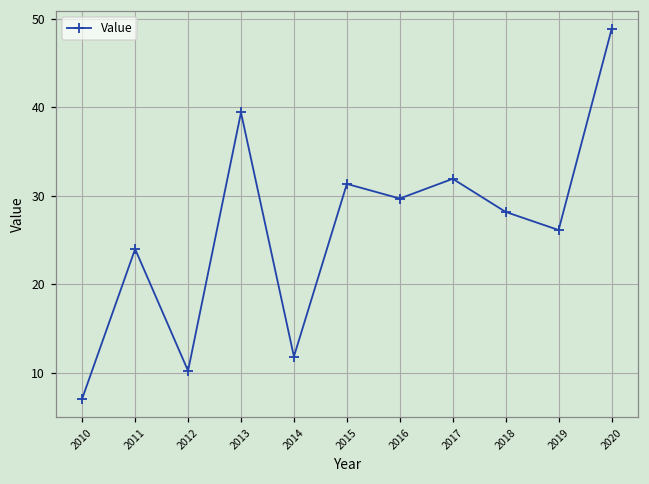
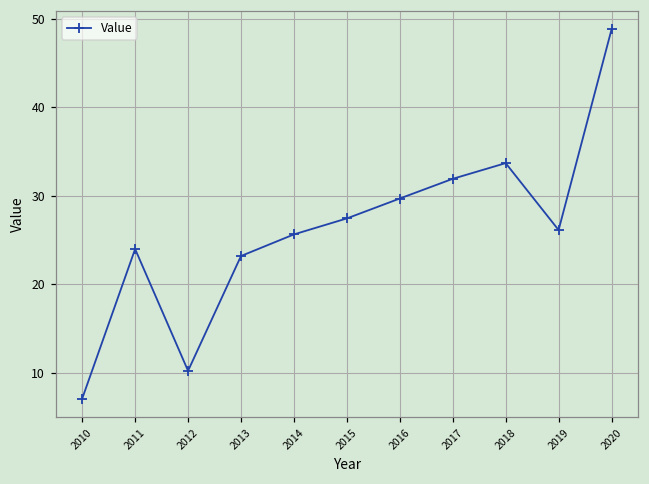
2013: 39 -> 23
2014: 12 -> 26
2015: 31 -> 27
2018: 28 -> 34
